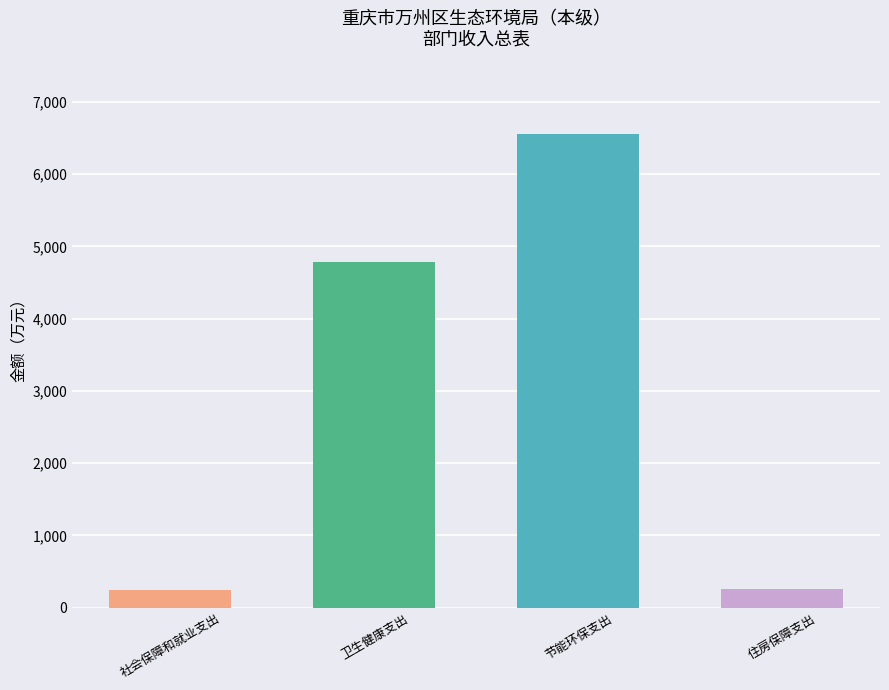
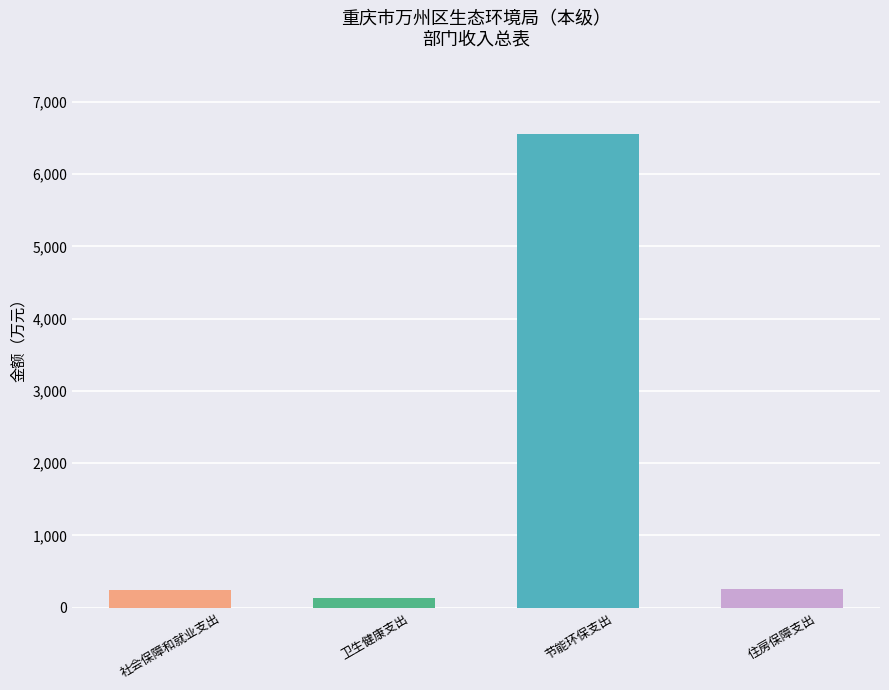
卫生健康支出: 4,800 -> 100
